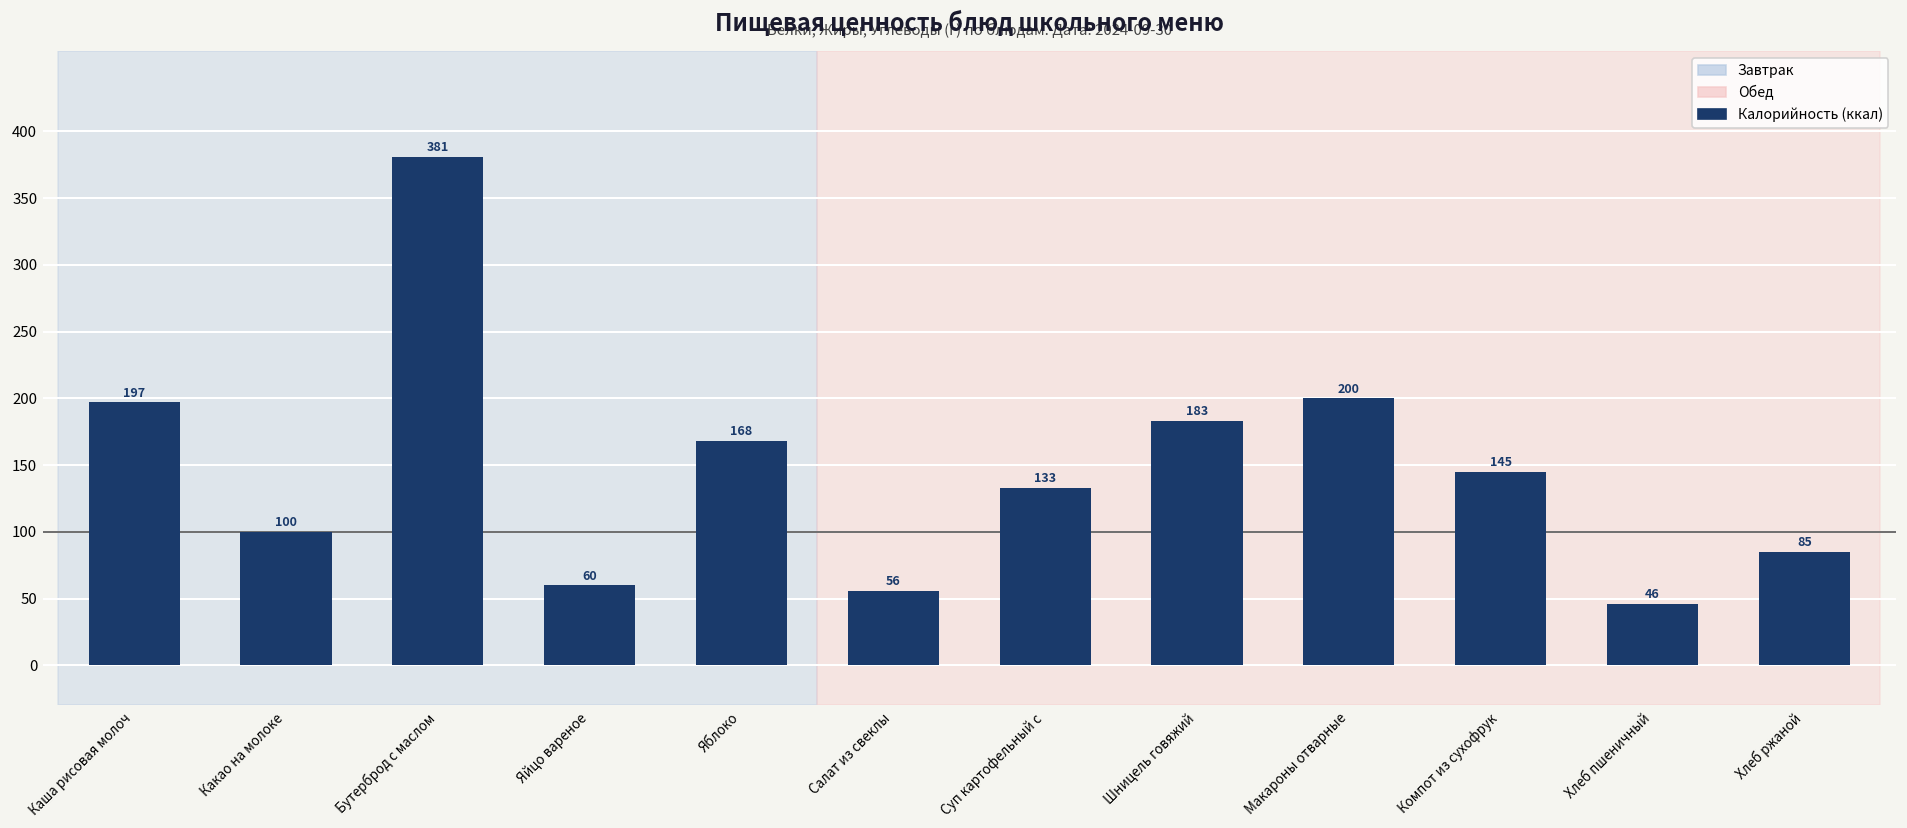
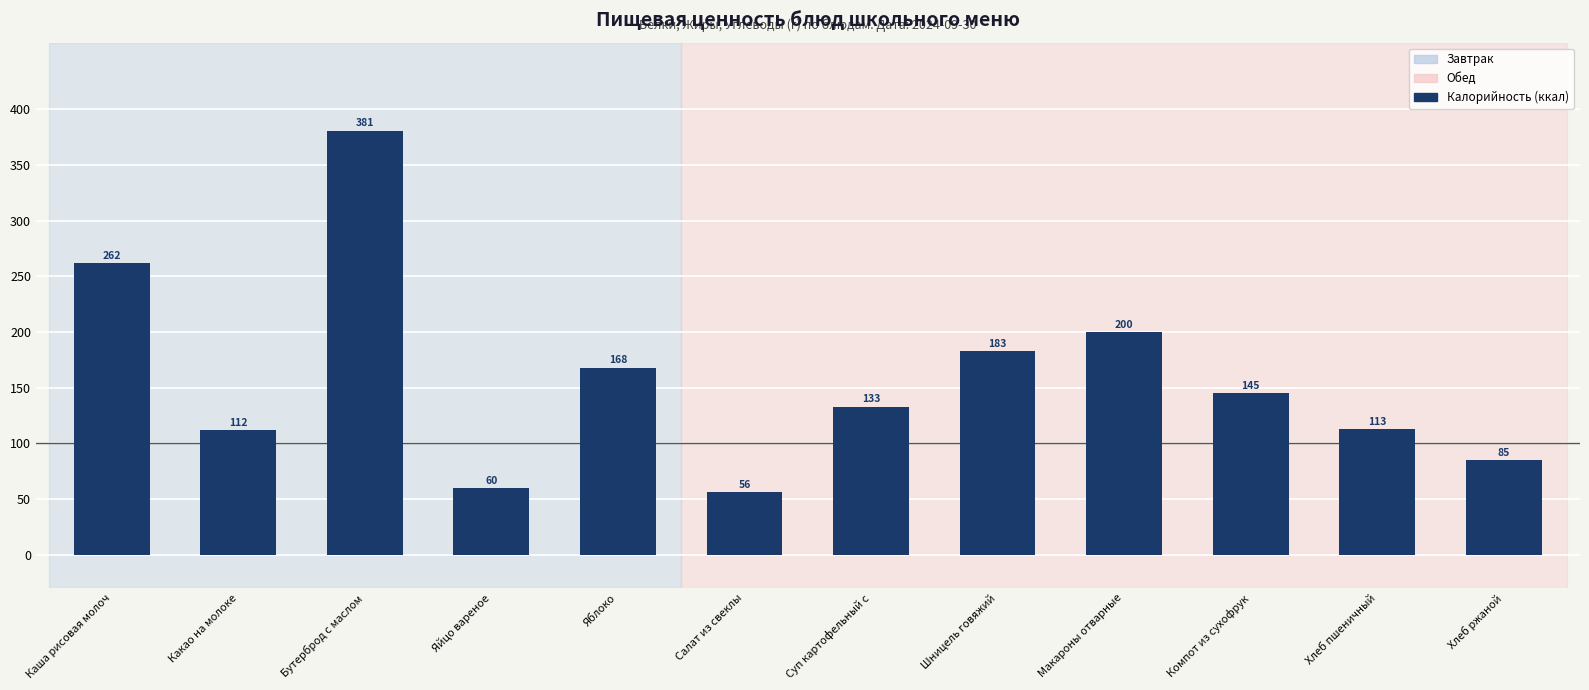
Каша рисовая молоч: 197 -> 262
Какао на молоке: 100 -> 112
Хлеб пшеничный: 46 -> 113
